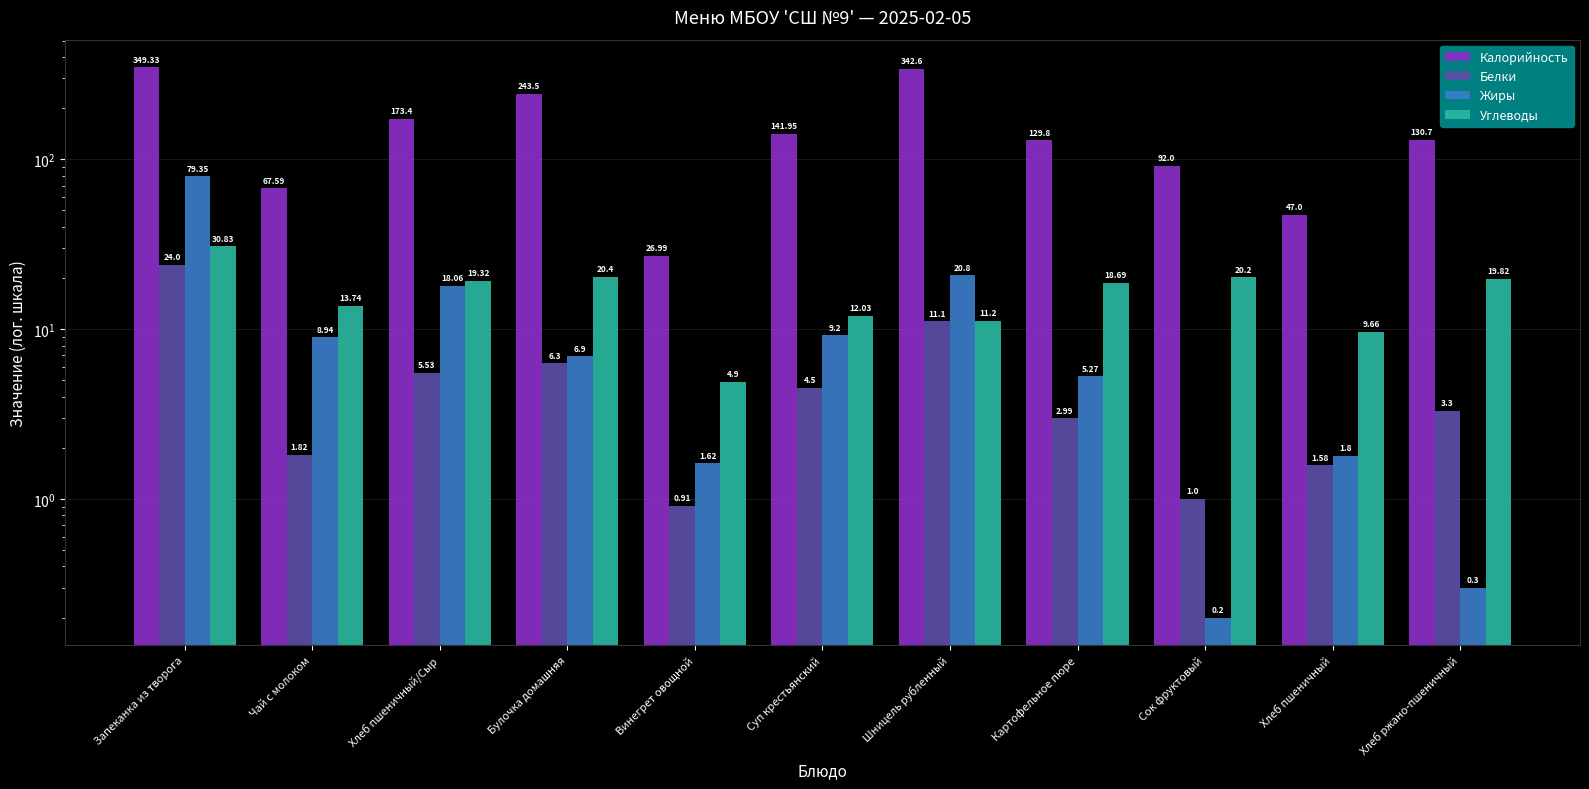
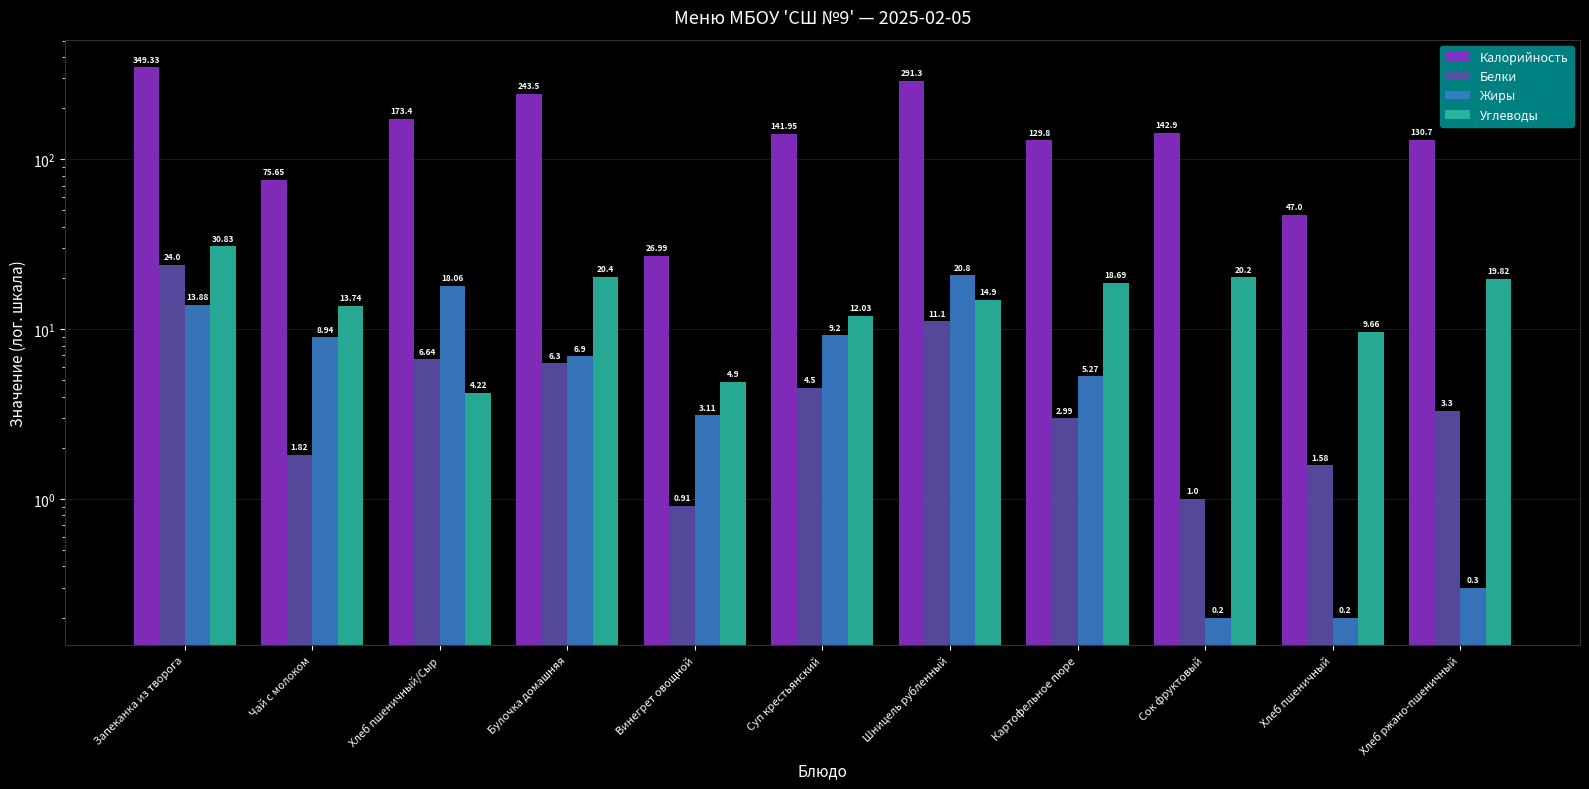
Жиры, Запеканка из творога: 79.35 -> 13.88
Калорийность, Чай с молоком: 67.59 -> 75.65
Белки, Хлеб пшеничный/Сыр: 5.53 -> 6.64
Углеводы, Хлеб пшеничный/Сыр: 19.32 -> 4.22
Жиры, Винегрет овощной: 1.62 -> 3.11
Калорийность, Шницель рубленный: 342.6 -> 291.3
Углеводы, Шницель рубленный: 11.2 -> 14.9
Калорийность, Сок фруктовый: 92.0 -> 142.9
Жиры, Хлеб пшеничный: 1.8 -> 0.2
